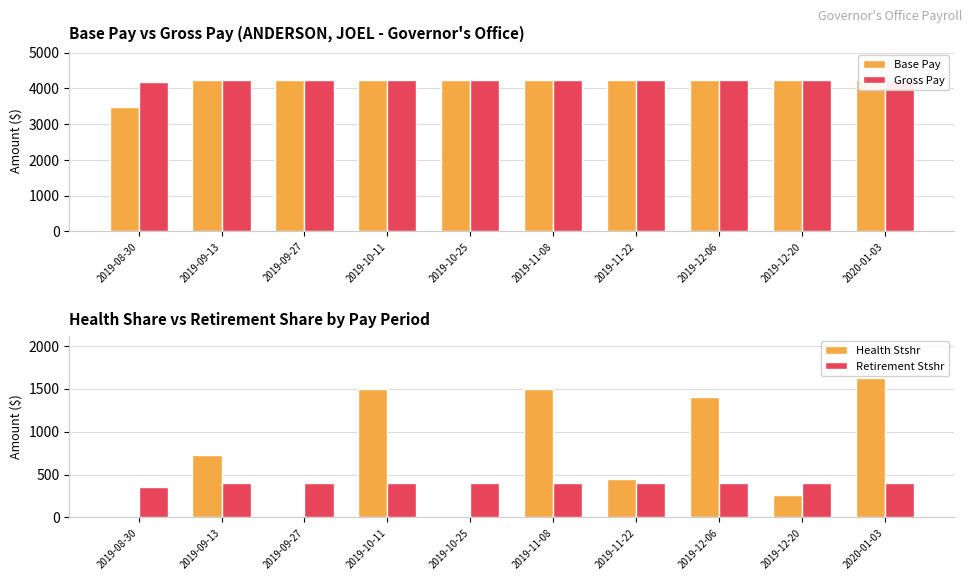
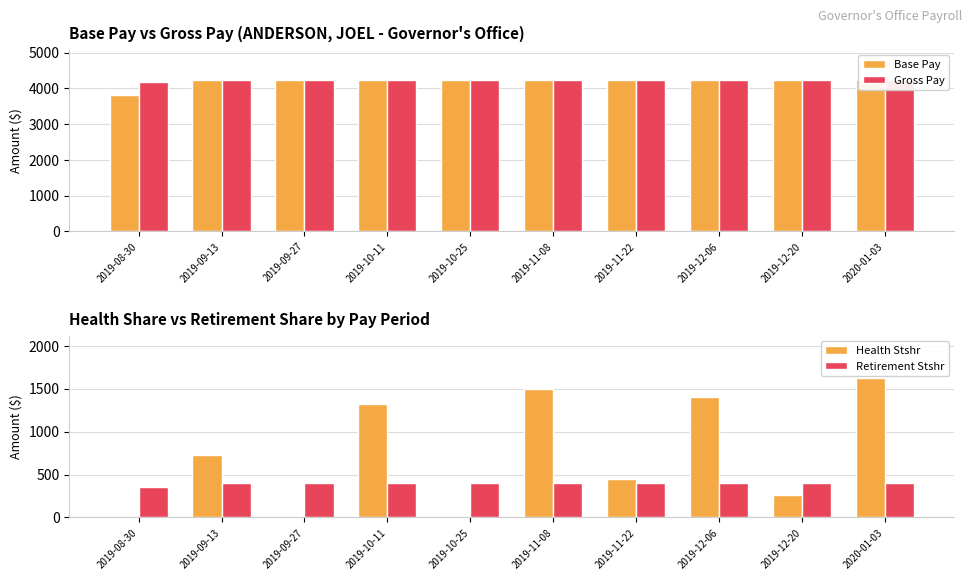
Base Pay vs Gross Pay (ANDERSON, JOEL - Governor's Office), Base Pay, 2019-08-30: 3500 -> 3800
Health Share vs Retirement Share by Pay Period, Health Stshr, 2019-10-11: 1500 -> 1300
